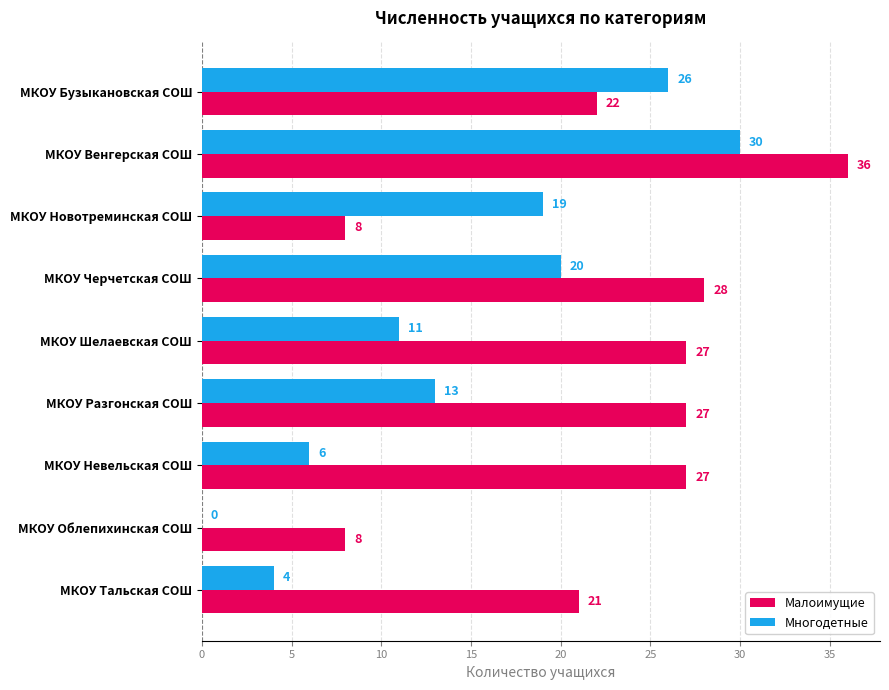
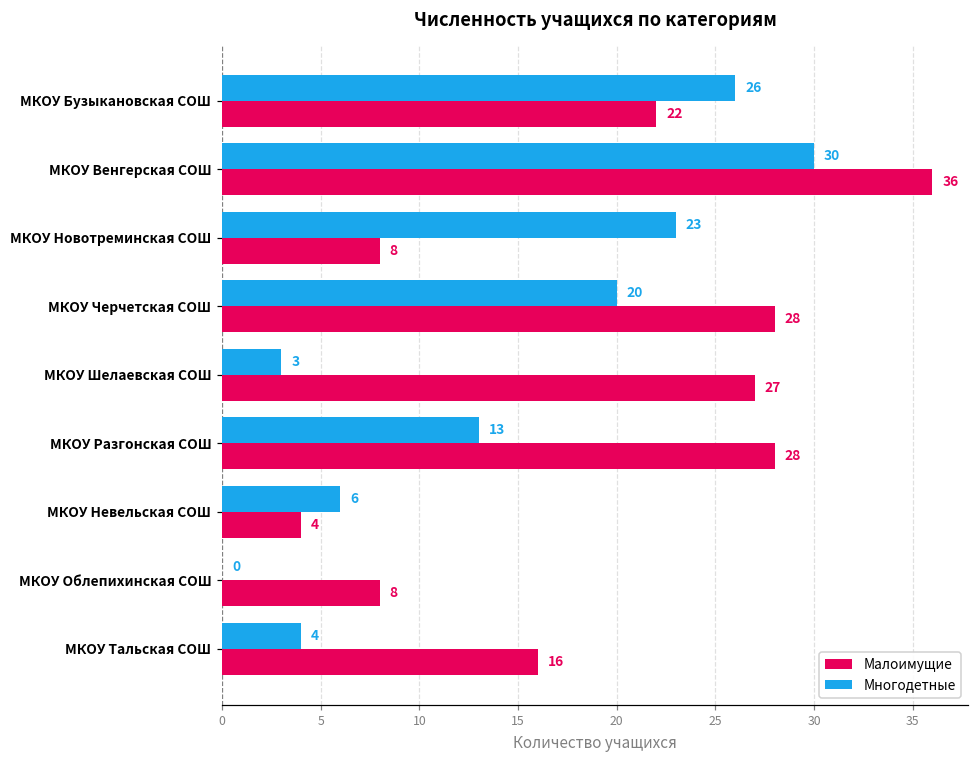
Многодетные, МКОУ Новотреминская СОШ: 19 -> 23
Многодетные, МКОУ Шелаевская СОШ: 11 -> 3
Малоимущие, МКОУ Разгонская СОШ: 27 -> 28
Малоимущие, МКОУ Невельская СОШ: 27 -> 4
Малоимущие, МКОУ Тальская СОШ: 21 -> 16
